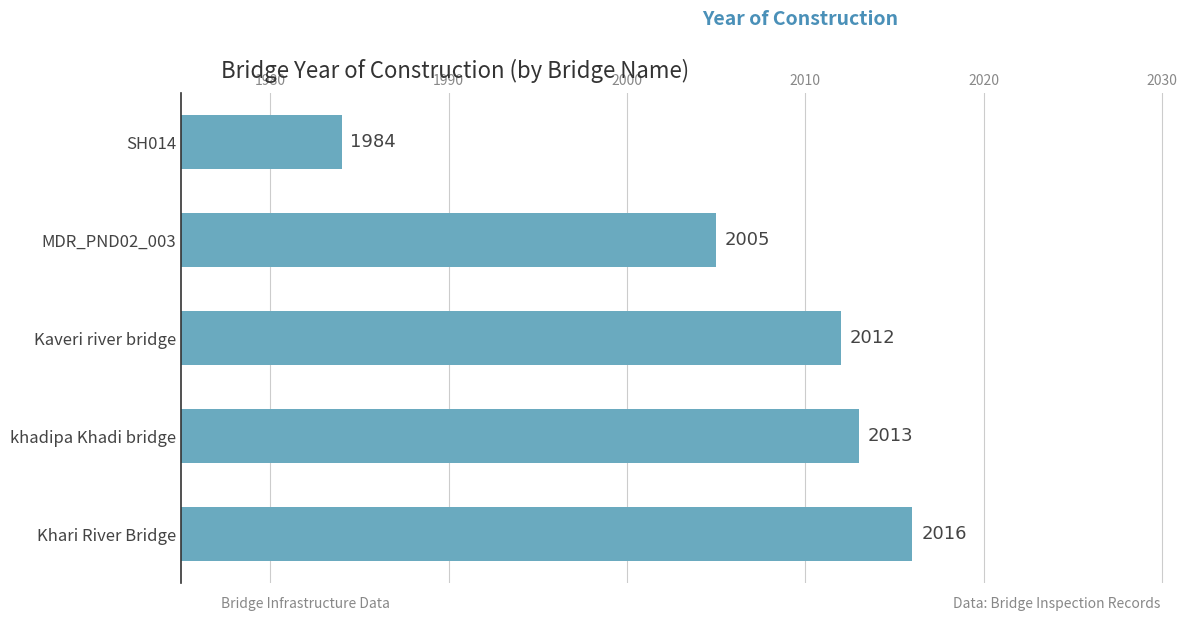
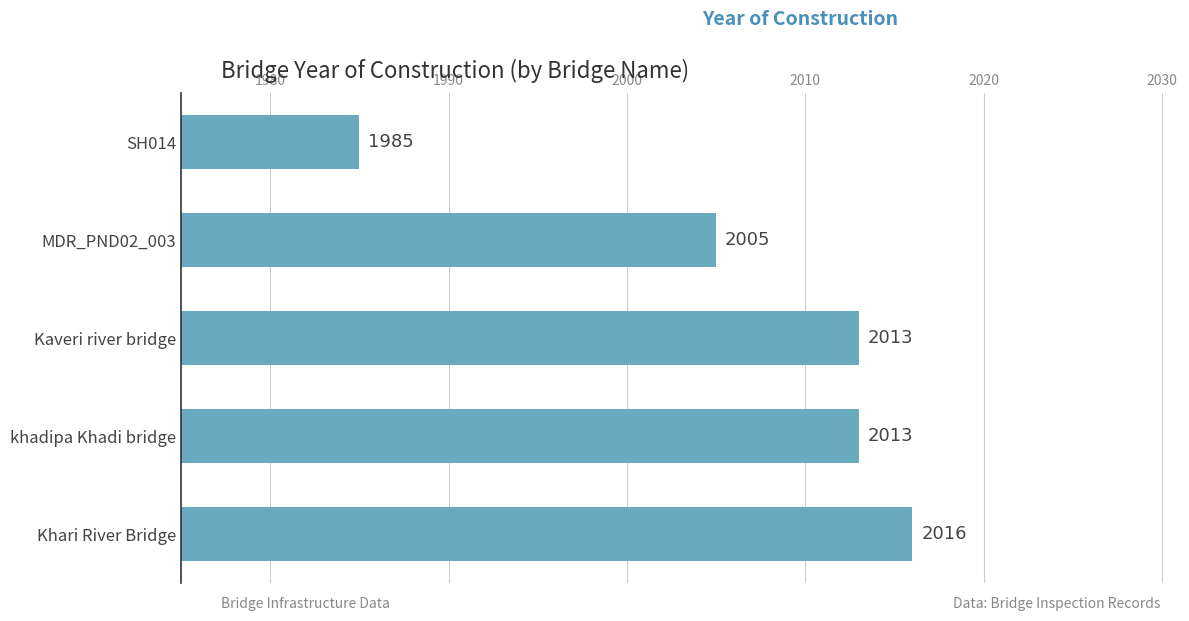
SH014: 1984 -> 1985
Kaveri river bridge: 2012 -> 2013
